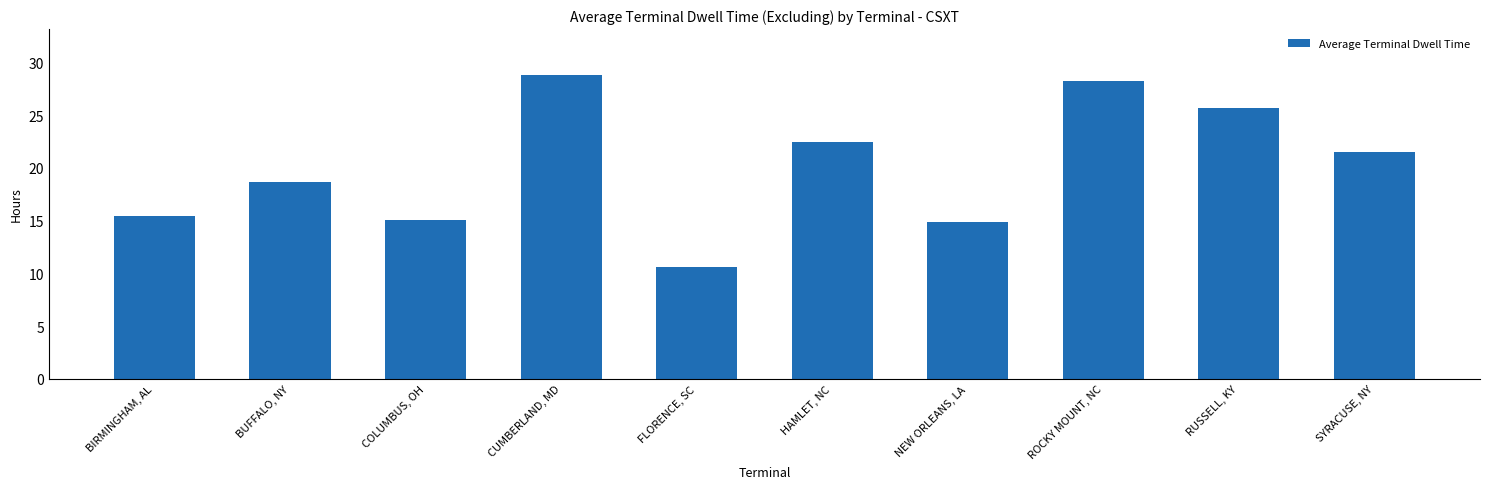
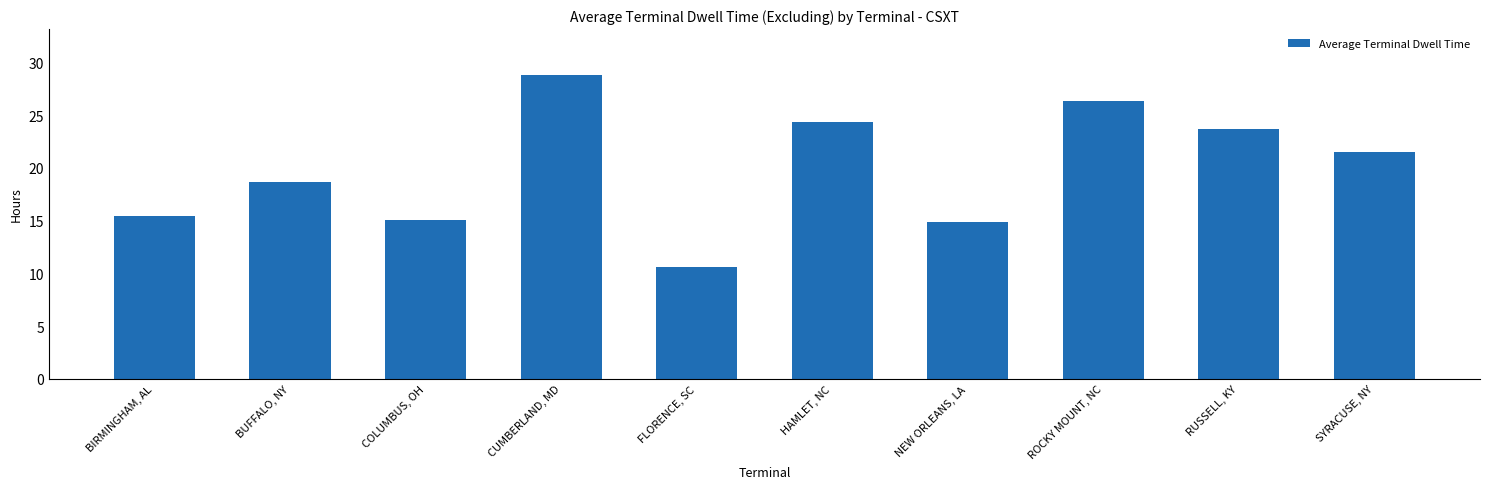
HAMLET, NC: 22.5 -> 24.4
ROCKY MOUNT, NC: 28.3 -> 26.4
RUSSELL, KY: 25.7 -> 23.7
